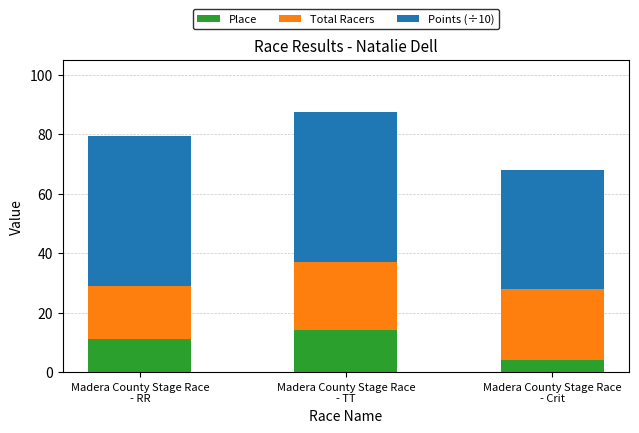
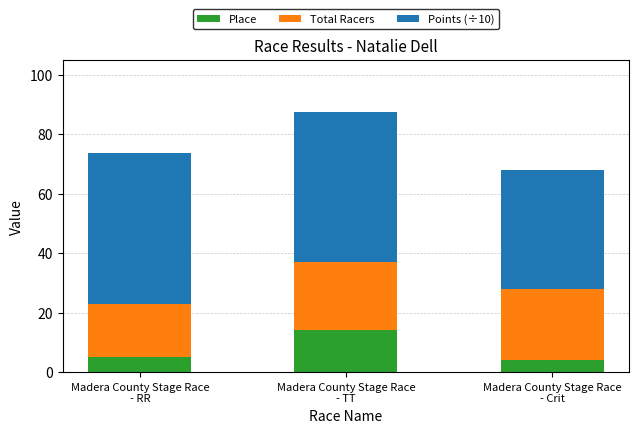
Place, Madera County Stage Race - RR: 11 -> 5
